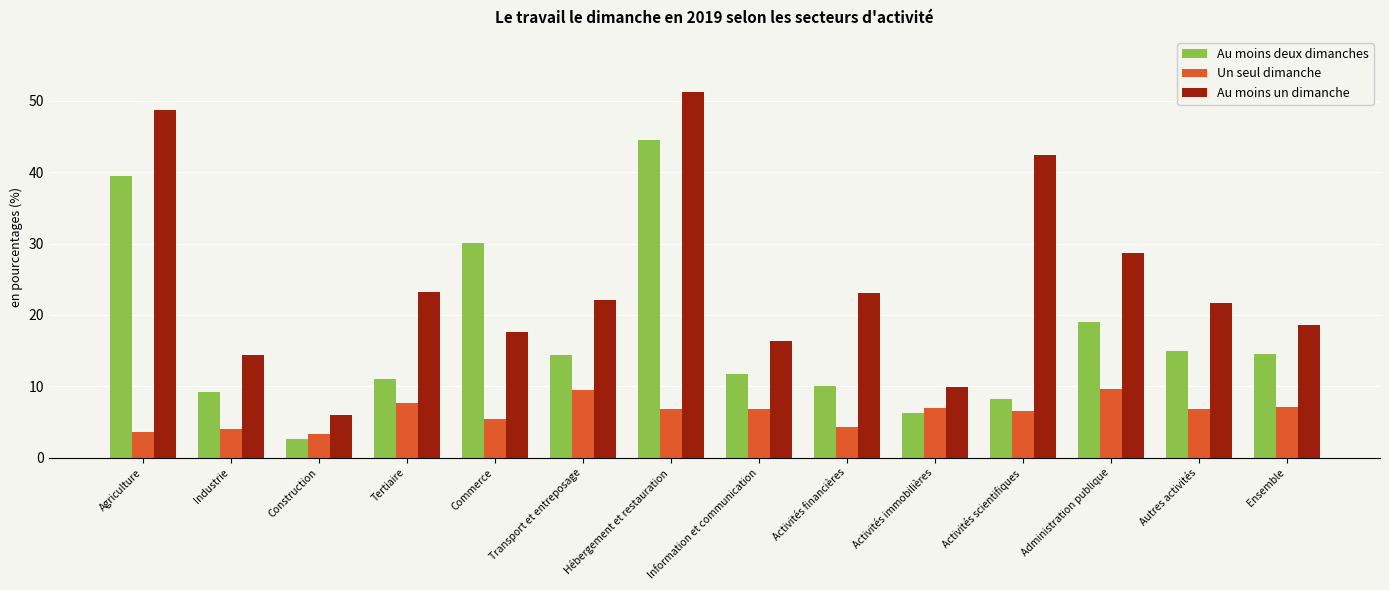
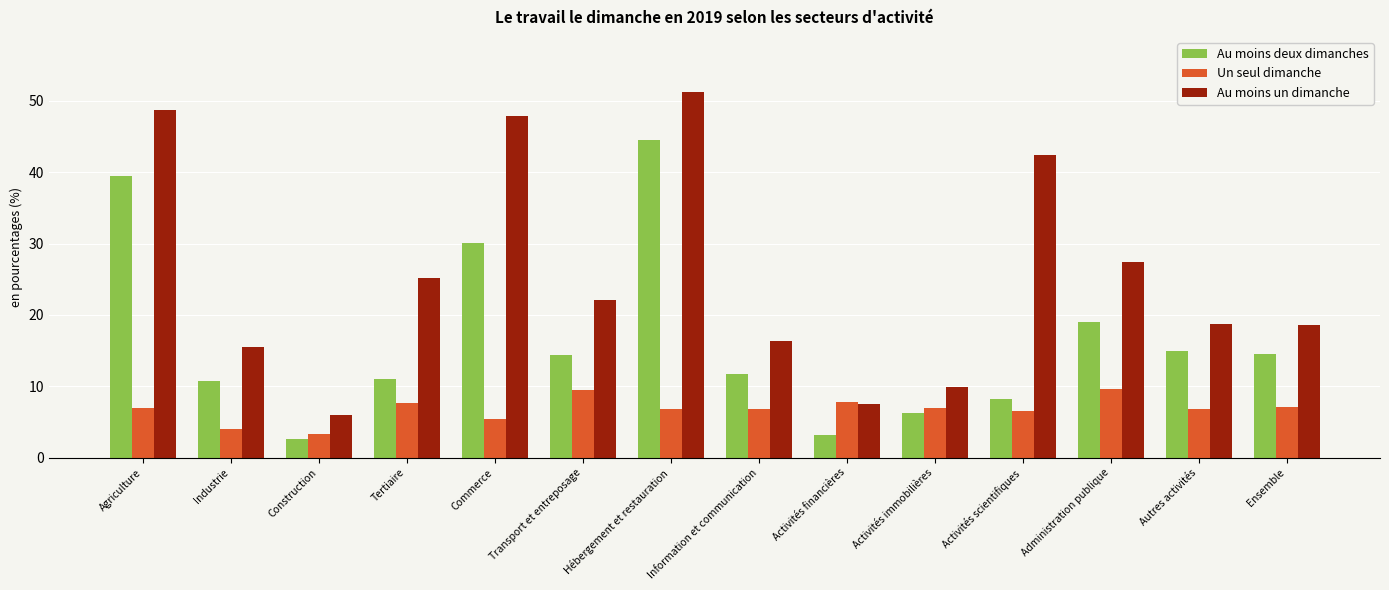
Un seul dimanche, Agriculture: 4 -> 7
Au moins deux dimanches, Industrie: 9 -> 11
Au moins un dimanche, Industrie: 14 -> 16
Au moins un dimanche, Tertiaire: 23 -> 25
Au moins un dimanche, Commerce: 18 -> 48
Au moins deux dimanches, Activités financières: 10 -> 3
Un seul dimanche, Activités financières: 4 -> 8
Au moins un dimanche, Activités financières: 23 -> 8
Au moins un dimanche, Administration publique: 29 -> 27
Au moins un dimanche, Autres activités: 22 -> 19
